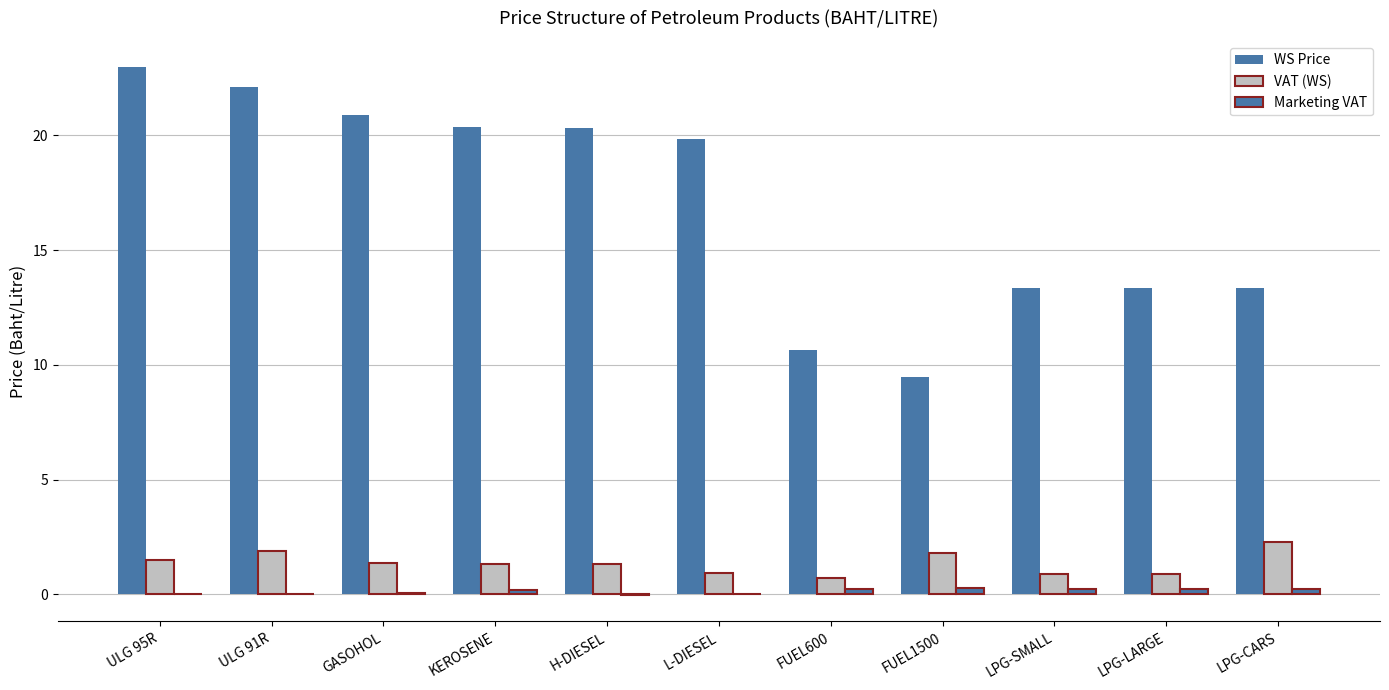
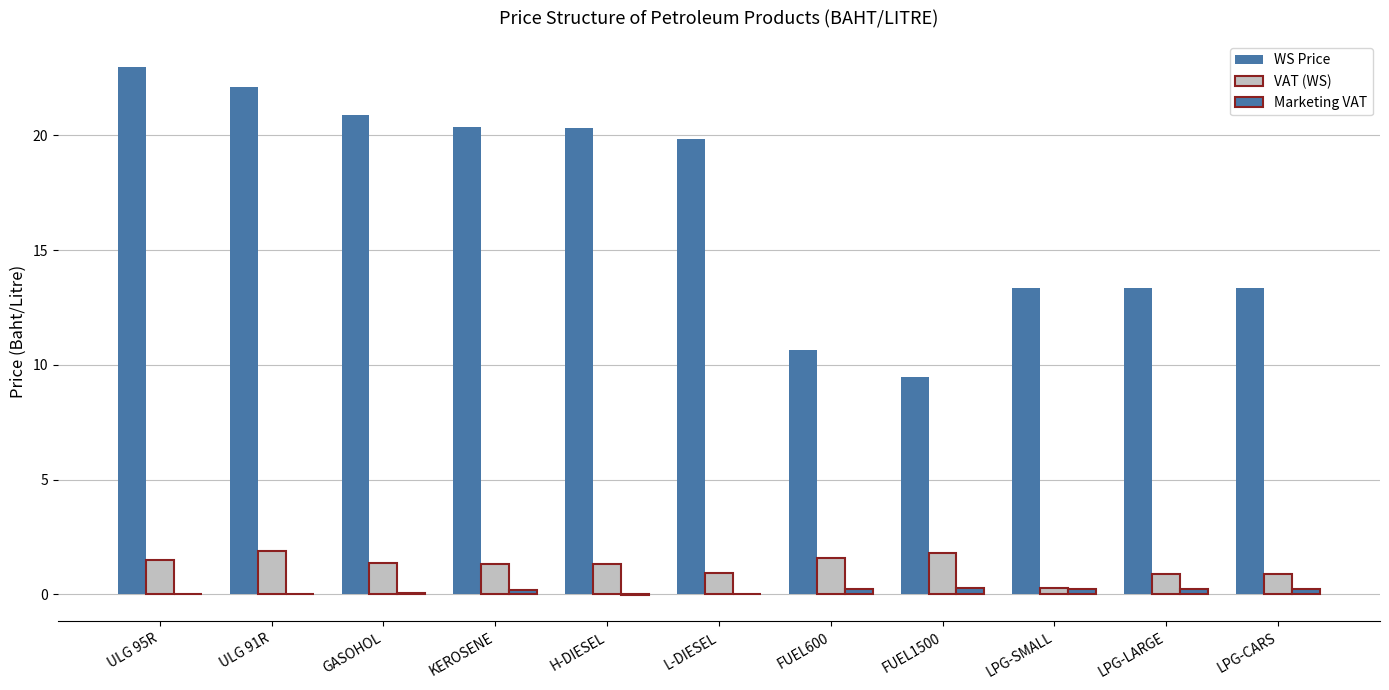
VAT (WS), FUEL600: 0.7 -> 1.6
VAT (WS), LPG-SMALL: 0.9 -> 0.3
VAT (WS), LPG-CARS: 2.3 -> 0.9
